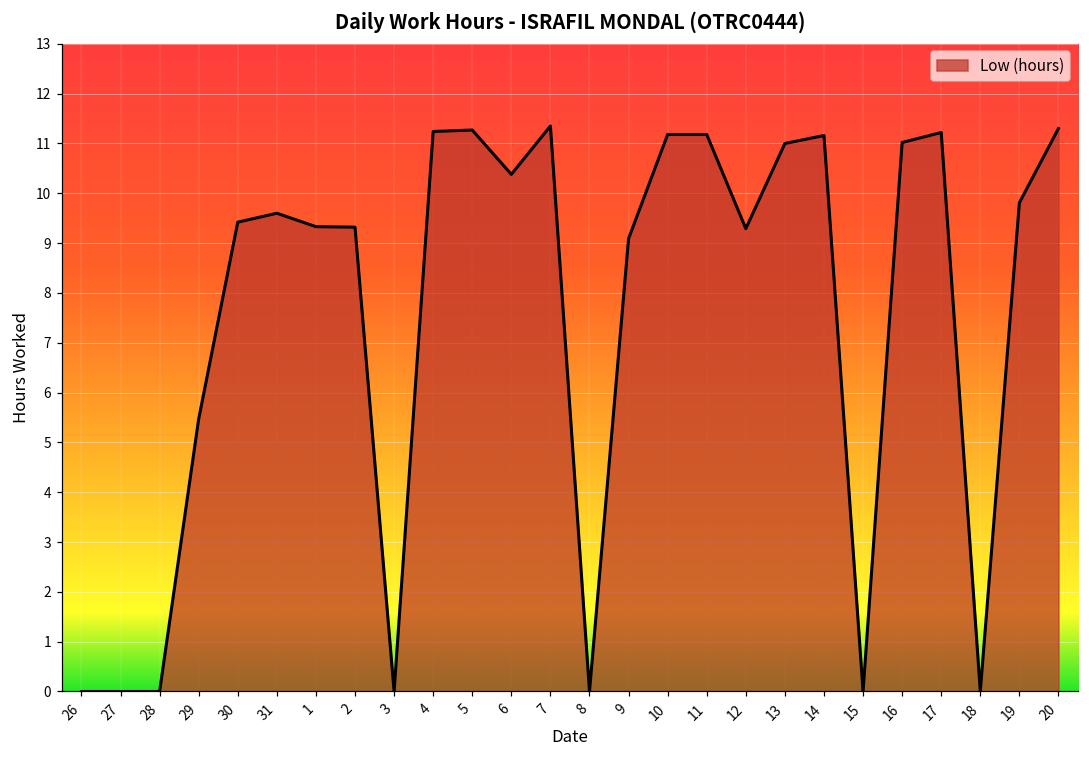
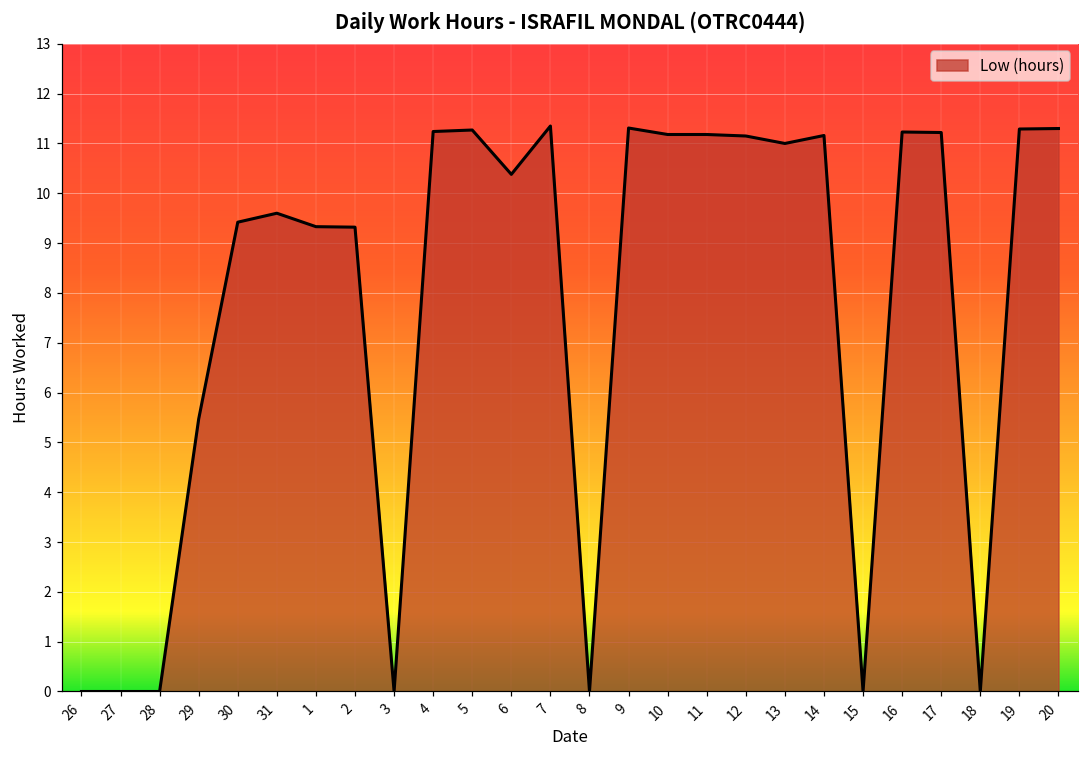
9: 9.1 -> 11.3
12: 9.3 -> 11.2
16: 11.0 -> 11.2
19: 9.8 -> 11.3
